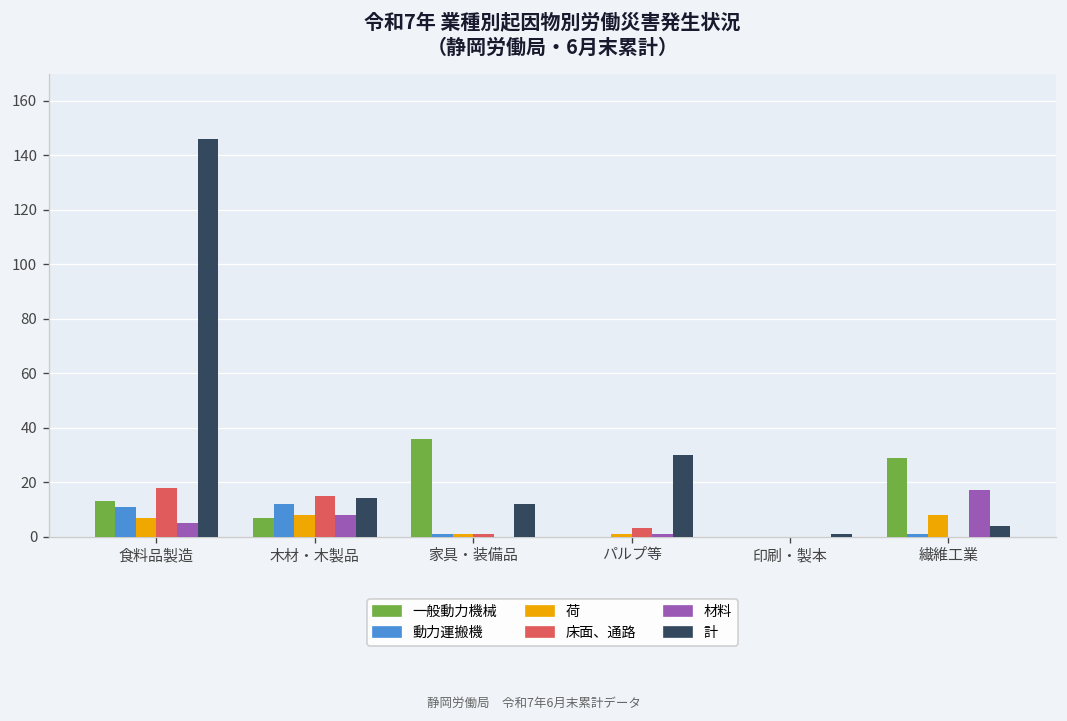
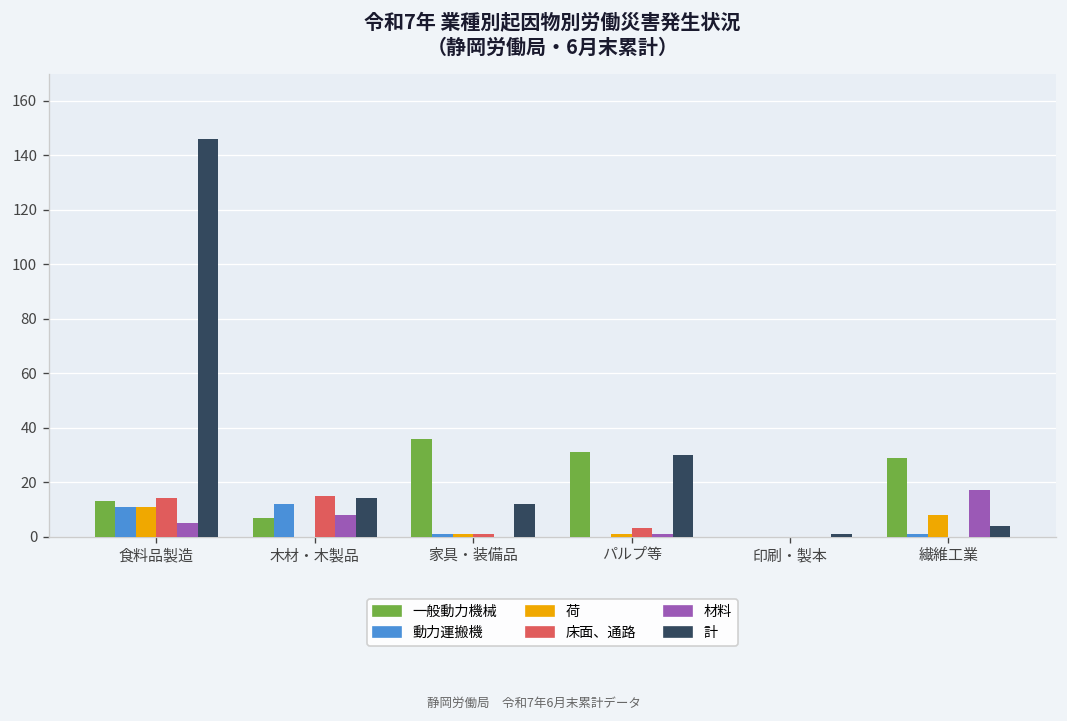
荷, 食料品製造: 7 -> 11
床面、通路, 食料品製造: 18 -> 14
荷, 木材・木製品: 8 -> 0
一般動力機械, パルプ等: 0 -> 31
